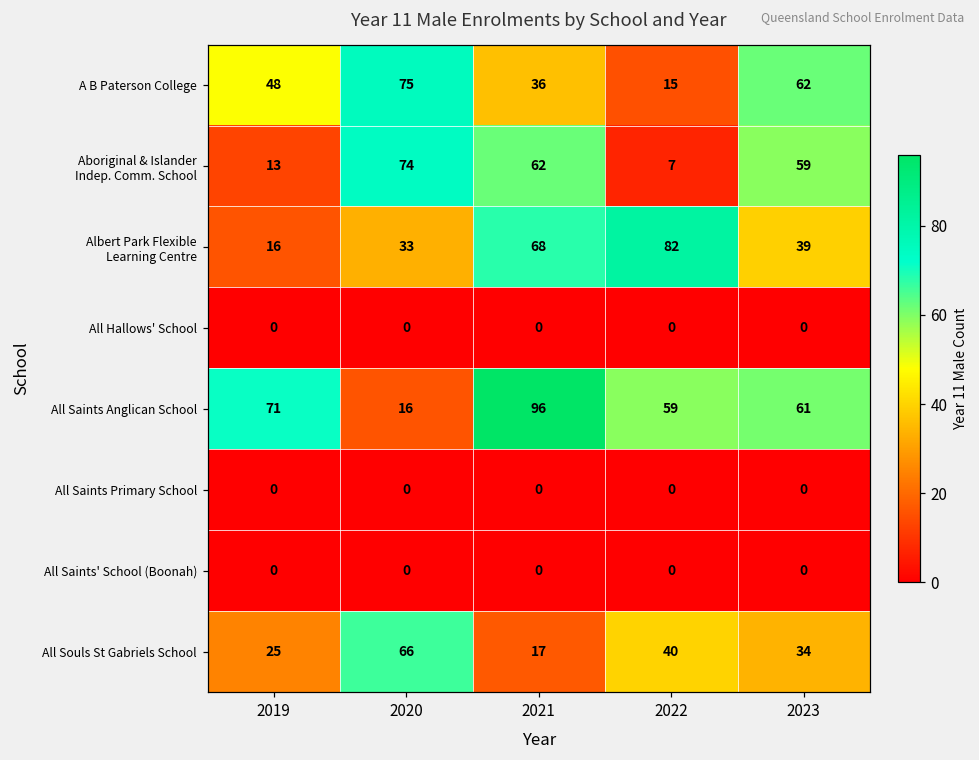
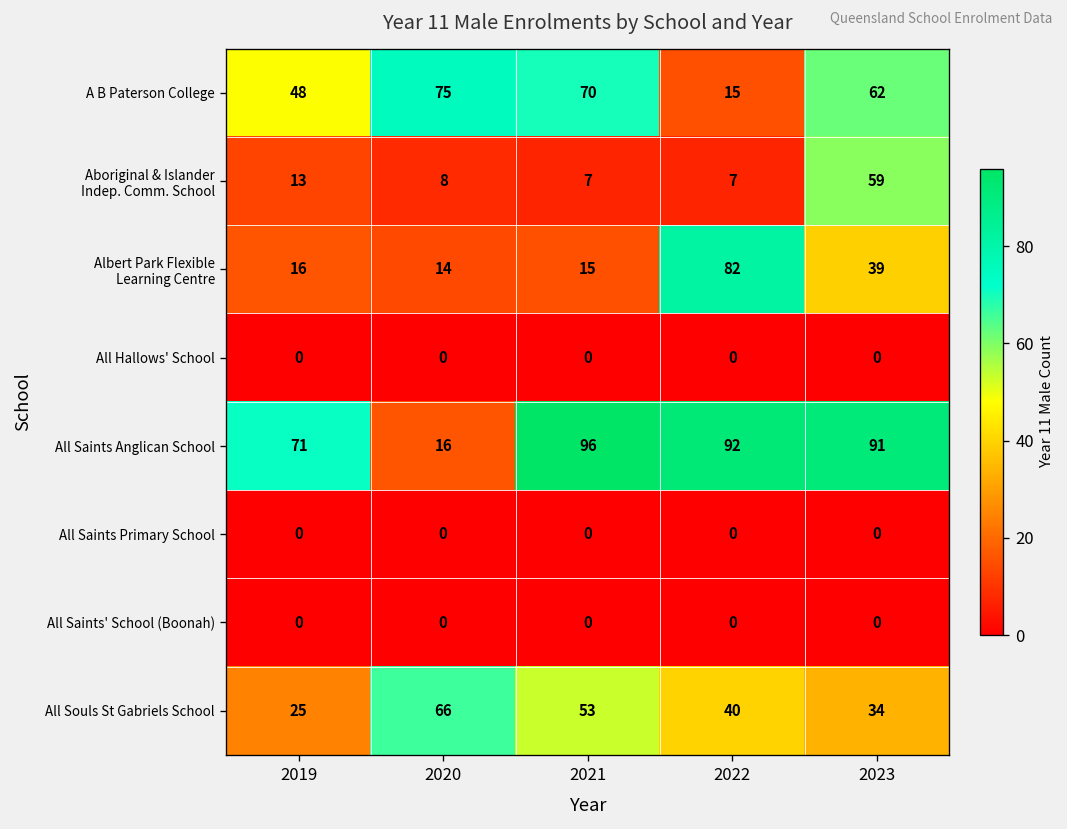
A B Paterson College, 2021: 36 -> 70
Aboriginal & Islander Indep. Comm. School, 2020: 74 -> 8
Aboriginal & Islander Indep. Comm. School, 2021: 62 -> 7
Albert Park Flexible Learning Centre, 2020: 33 -> 14
Albert Park Flexible Learning Centre, 2021: 68 -> 15
All Saints Anglican School, 2022: 59 -> 92
All Saints Anglican School, 2023: 61 -> 91
All Souls St Gabriels School, 2021: 17 -> 53
